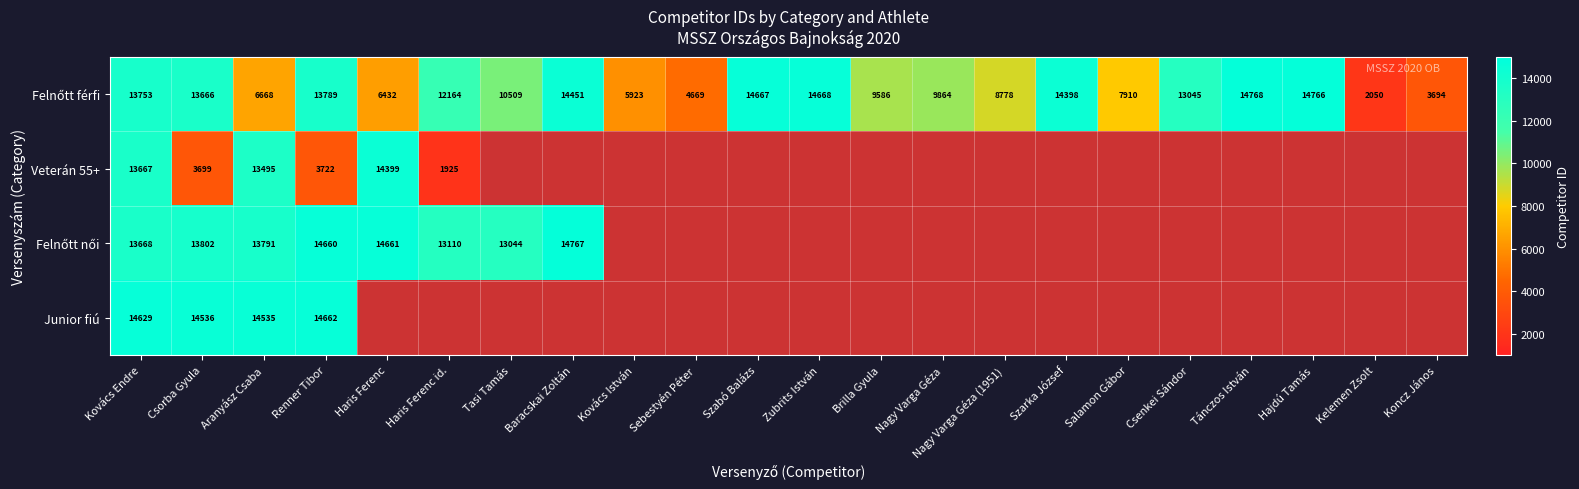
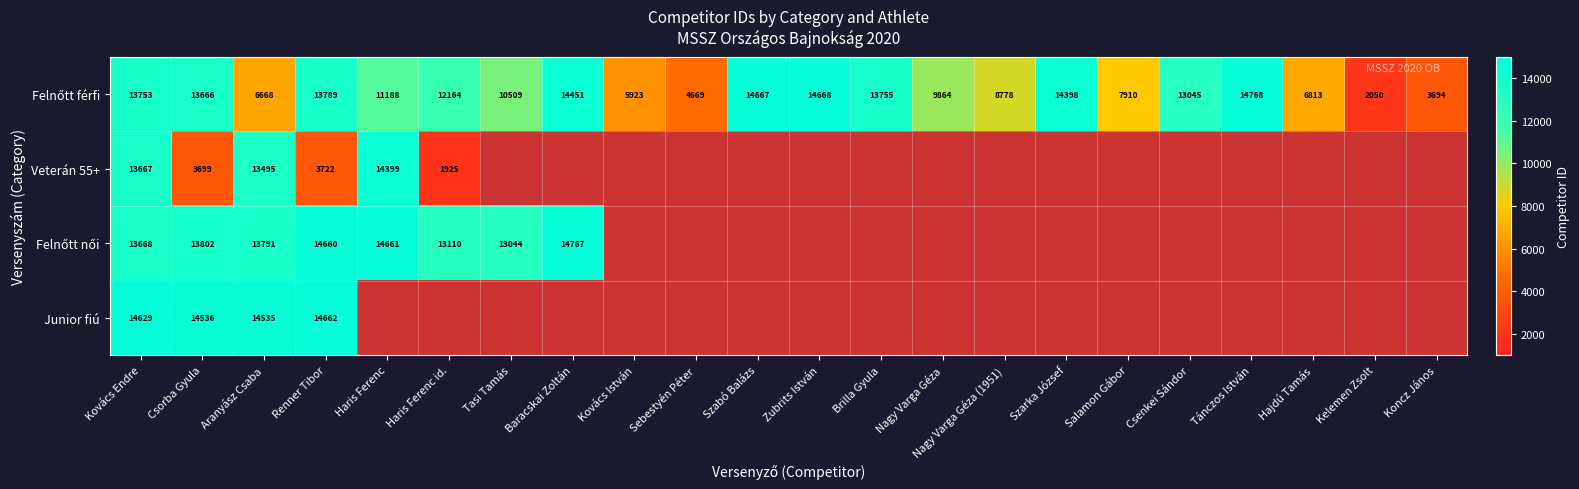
Felnőtt férfi, Haris Ferenc: 6432 -> 11188
Felnőtt férfi, Brilla Gyula: 9586 -> 13755
Felnőtt férfi, Hajdú Tamás: 14766 -> 6813
